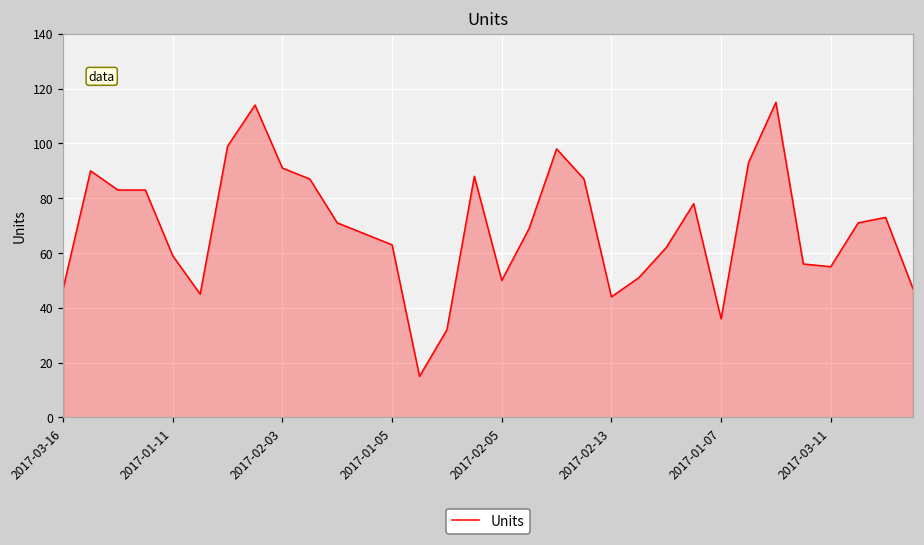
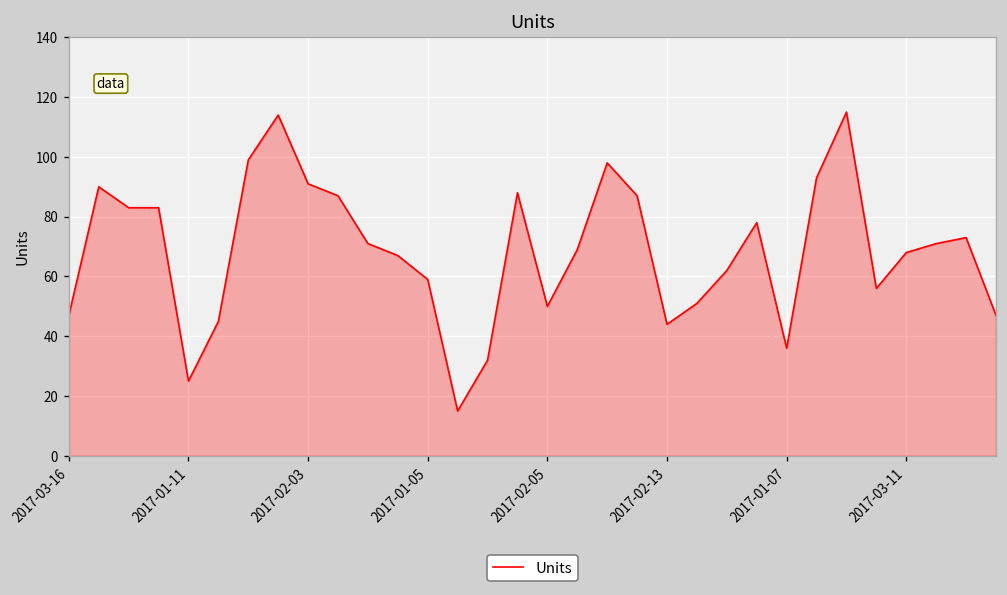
2017-01-11: 59 -> 25
2017-01-05: 63 -> 59
2017-03-11: 55 -> 68
